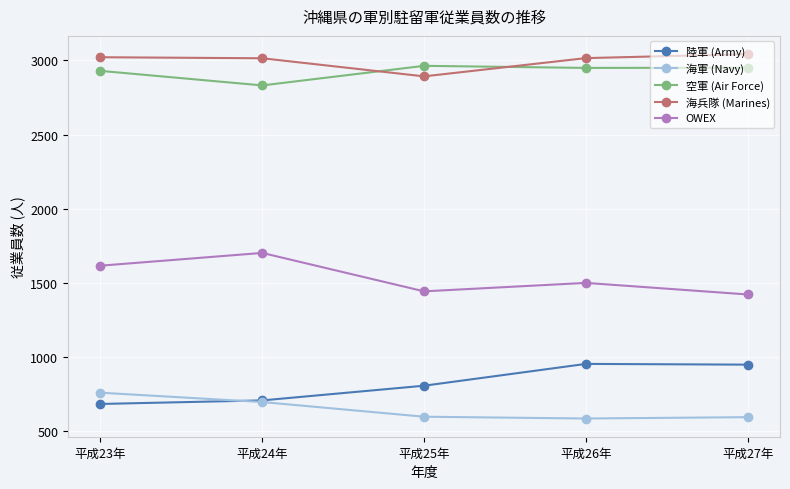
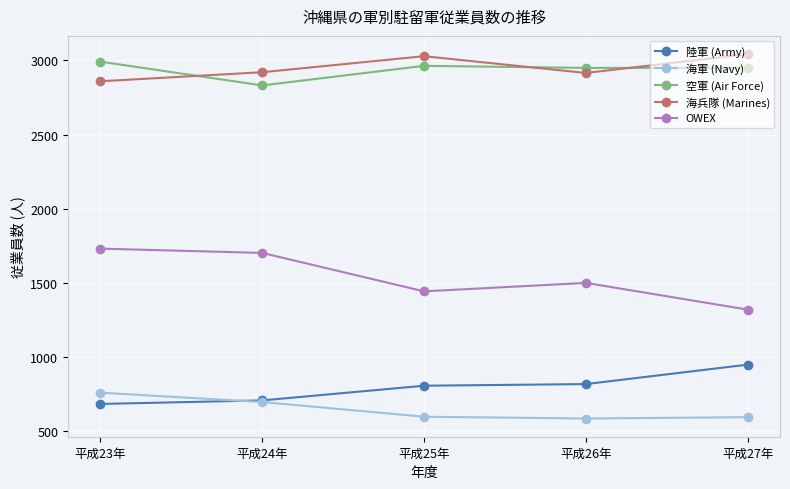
空軍 (Air Force), 平成23年: 2930 -> 2990
海兵隊 (Marines), 平成23年: 3020 -> 2860
OWEX, 平成23年: 1620 -> 1730
海兵隊 (Marines), 平成24年: 3010 -> 2920
海兵隊 (Marines), 平成25年: 2890 -> 3030
陸軍 (Army), 平成26年: 950 -> 820
海兵隊 (Marines), 平成26年: 3020 -> 2920
OWEX, 平成27年: 1420 -> 1320
